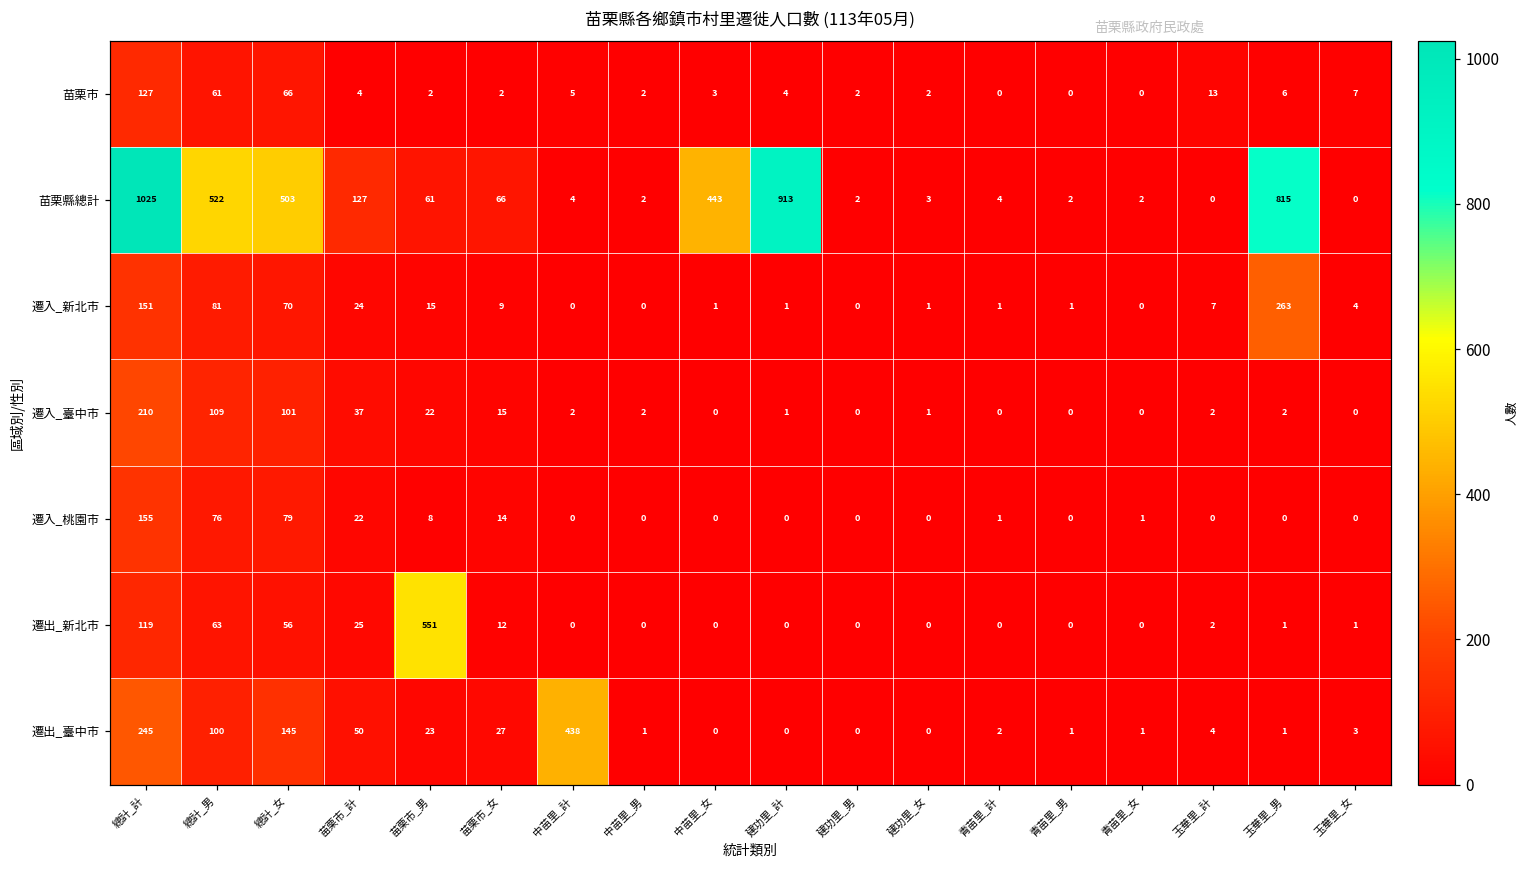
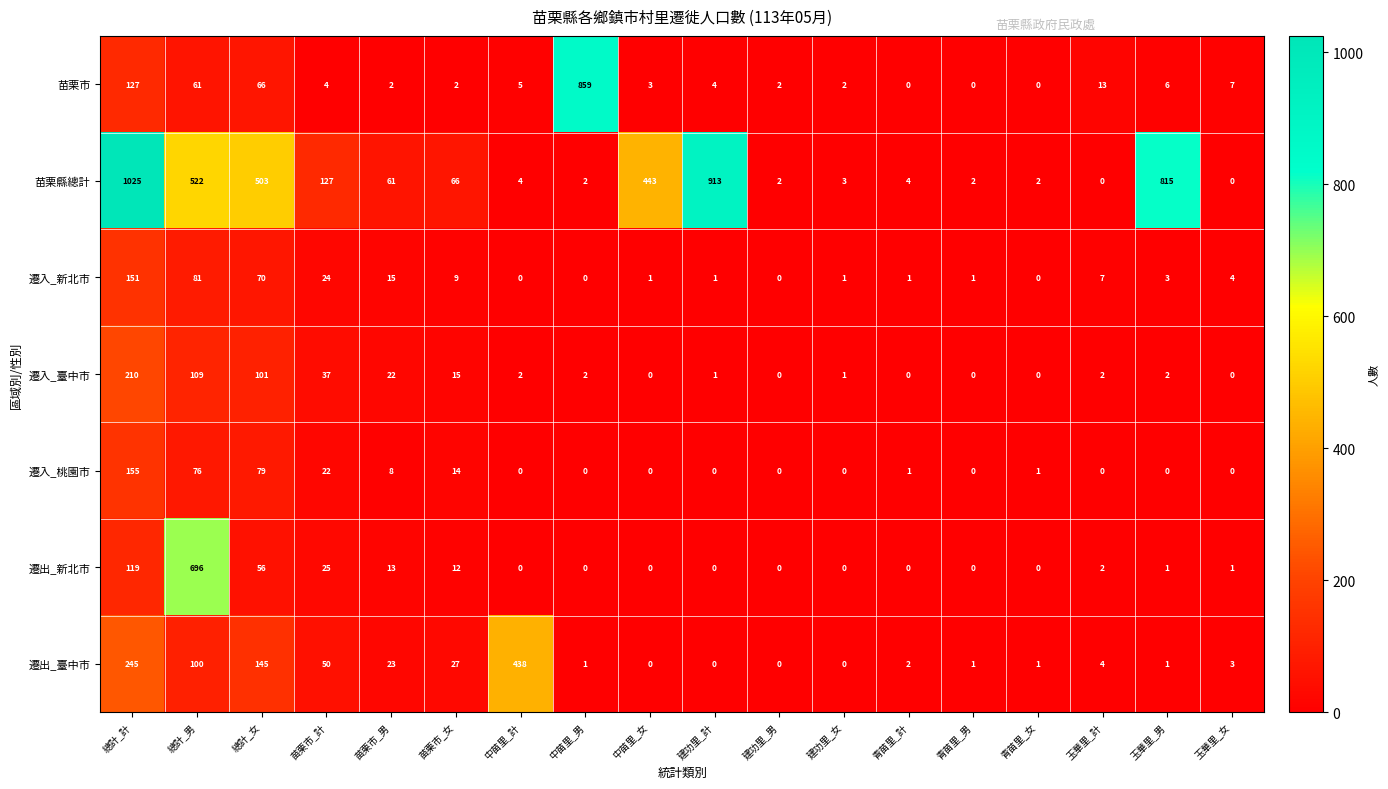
苗栗市, 中苗里_男: 2 -> 859
遷入_新北市, 玉華里_男: 263 -> 3
遷出_新北市, 總計_男: 63 -> 696
遷出_新北市, 苗栗市_男: 551 -> 13
